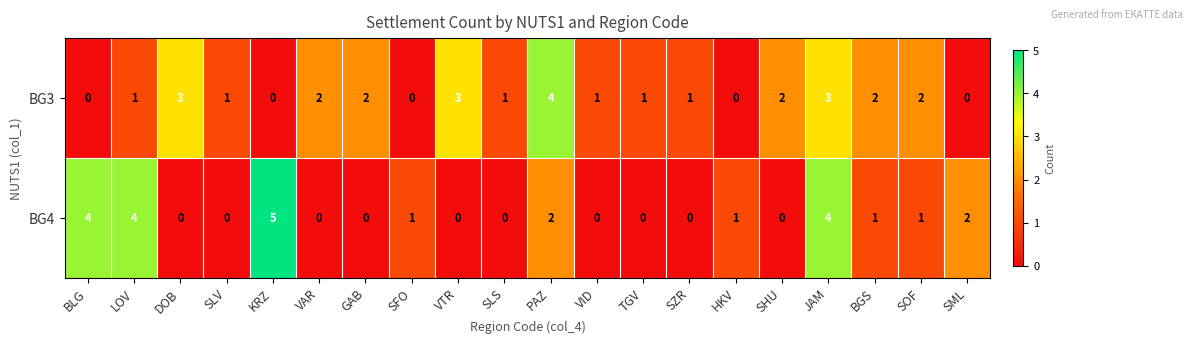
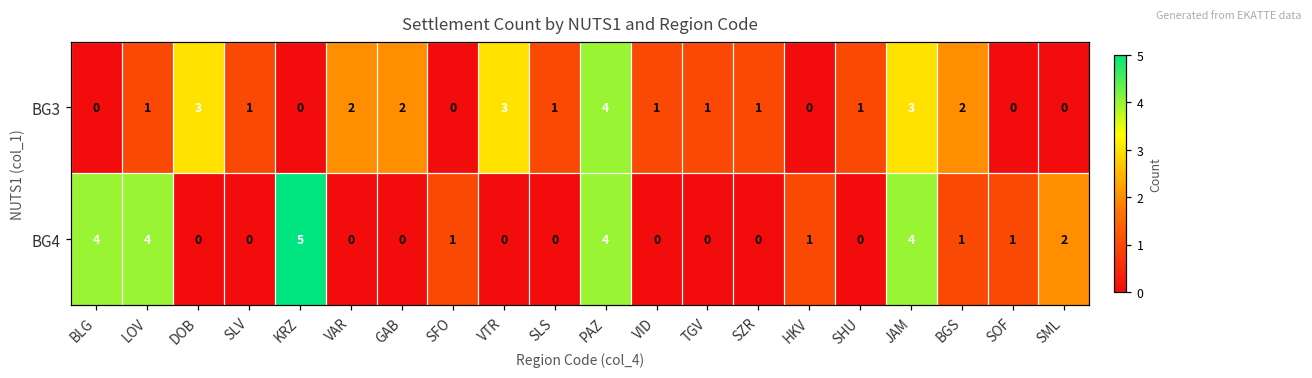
BG3, SHU: 2 -> 1
BG3, SOF: 2 -> 0
BG4, PAZ: 2 -> 4
